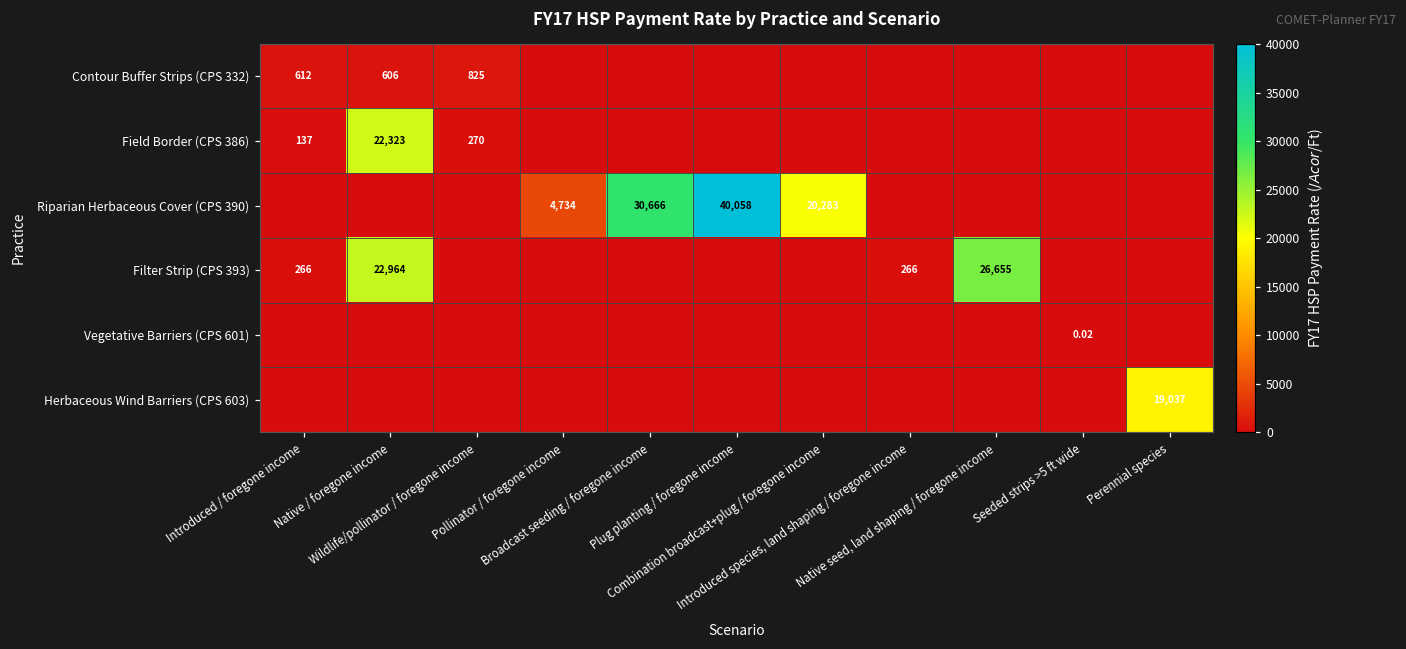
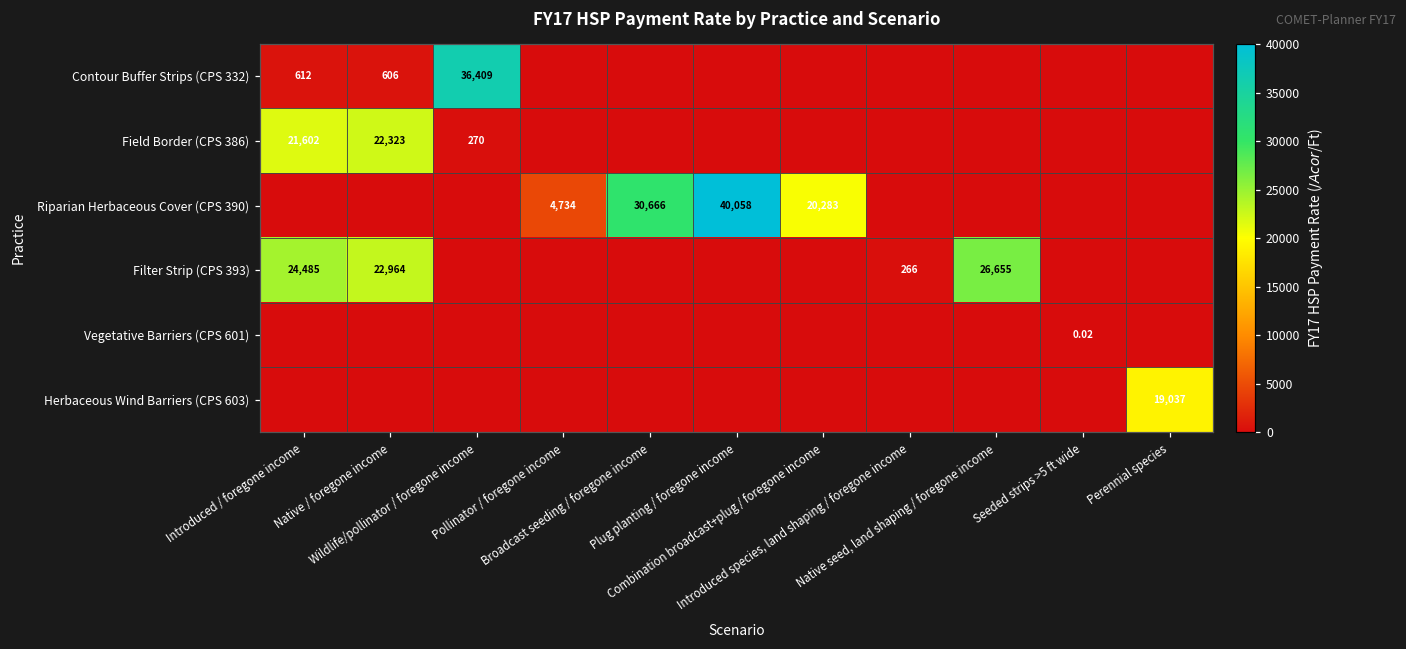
Contour Buffer Strips (CPS 332), Wildlife/pollinator / foregone income: 825 -> 36,409
Field Border (CPS 386), Introduced / foregone income: 137 -> 21,602
Filter Strip (CPS 393), Introduced / foregone income: 266 -> 24,485
